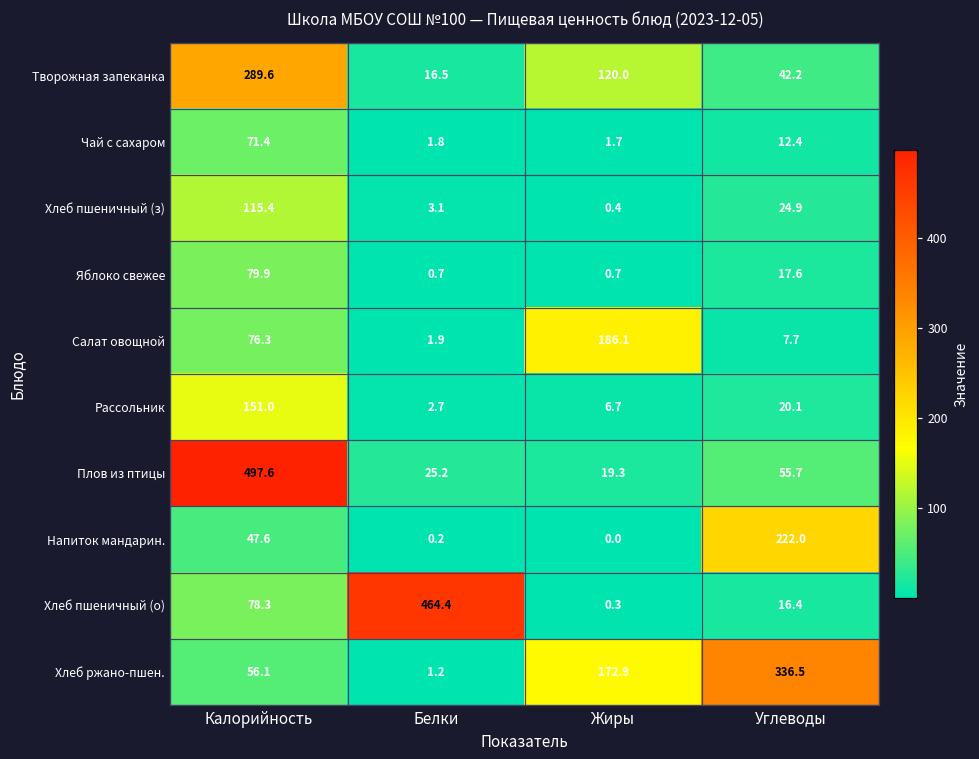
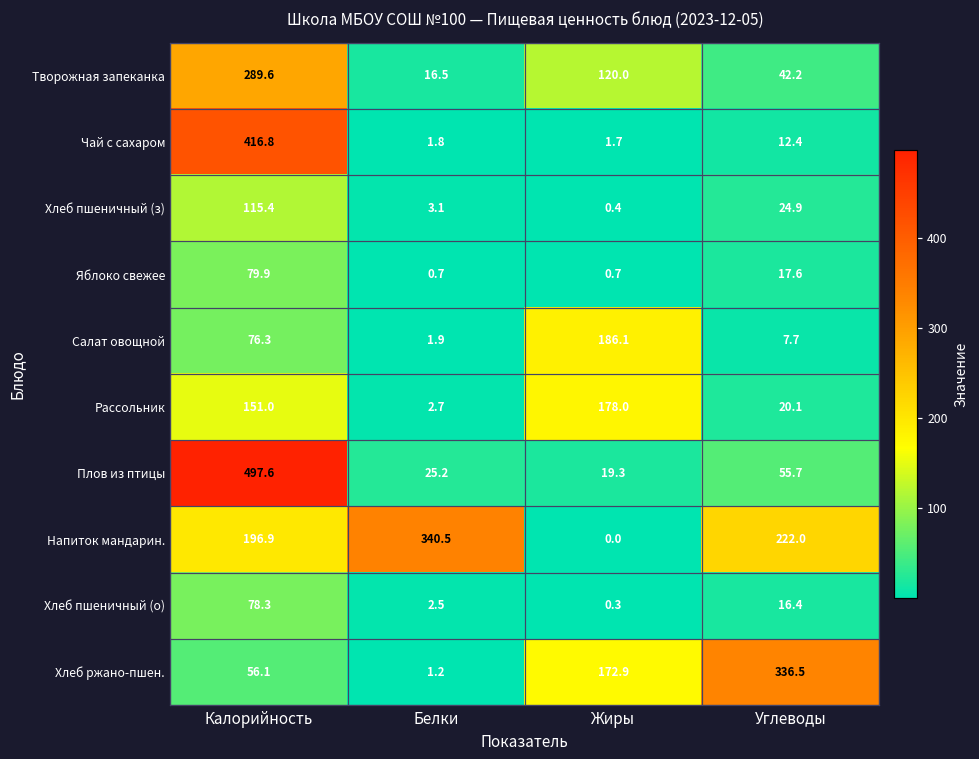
Чай с сахаром, Калорийность: 71.4 -> 416.8
Рассольник, Жиры: 6.7 -> 178.0
Напиток мандарин., Калорийность: 47.6 -> 196.9
Напиток мандарин., Белки: 0.2 -> 340.5
Хлеб пшеничный (о), Белки: 464.4 -> 2.5
